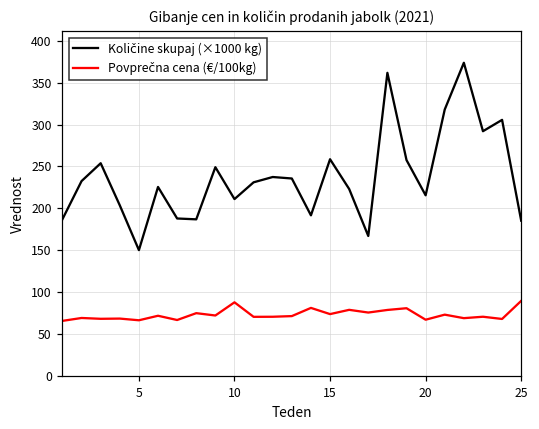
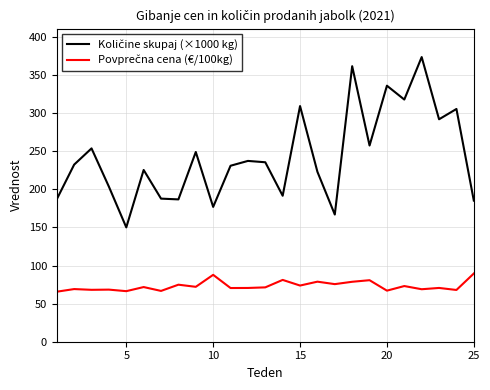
Količine skupaj (×1000 kg), 10: 210 -> 180
Količine skupaj (×1000 kg), 15: 260 -> 310
Količine skupaj (×1000 kg), 20: 220 -> 340
